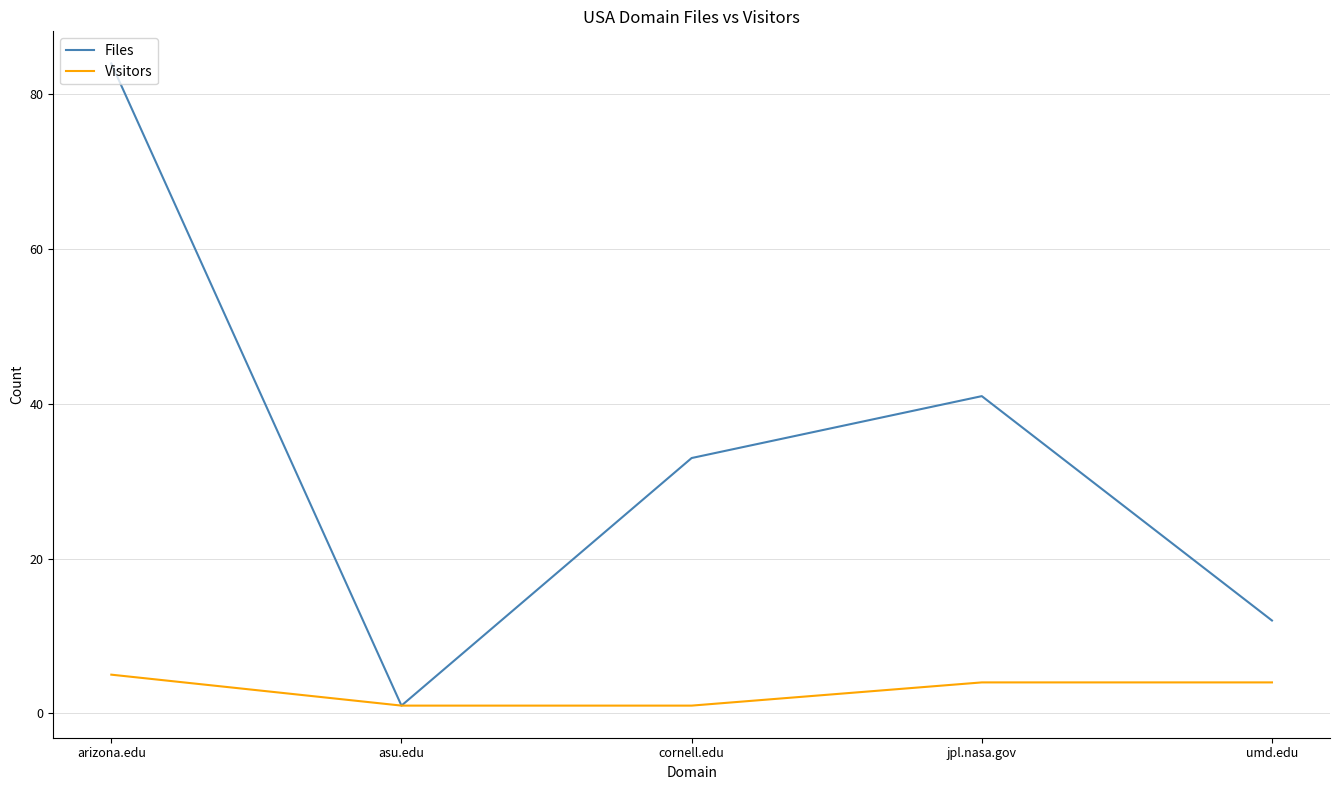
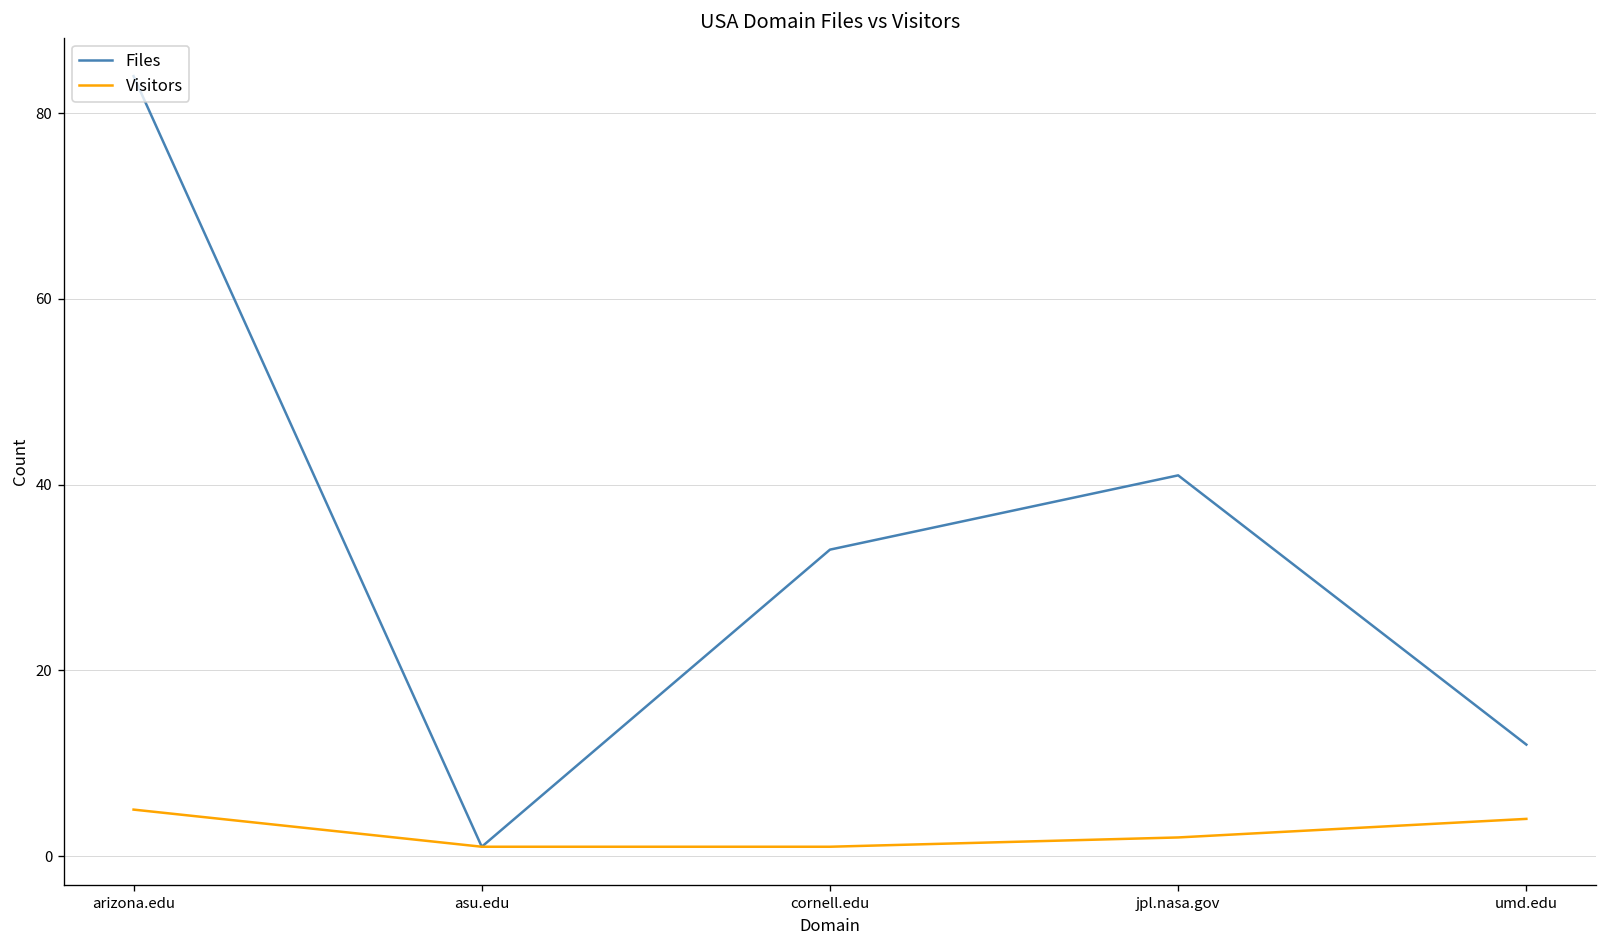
Visitors, jpl.nasa.gov: 4 -> 2
